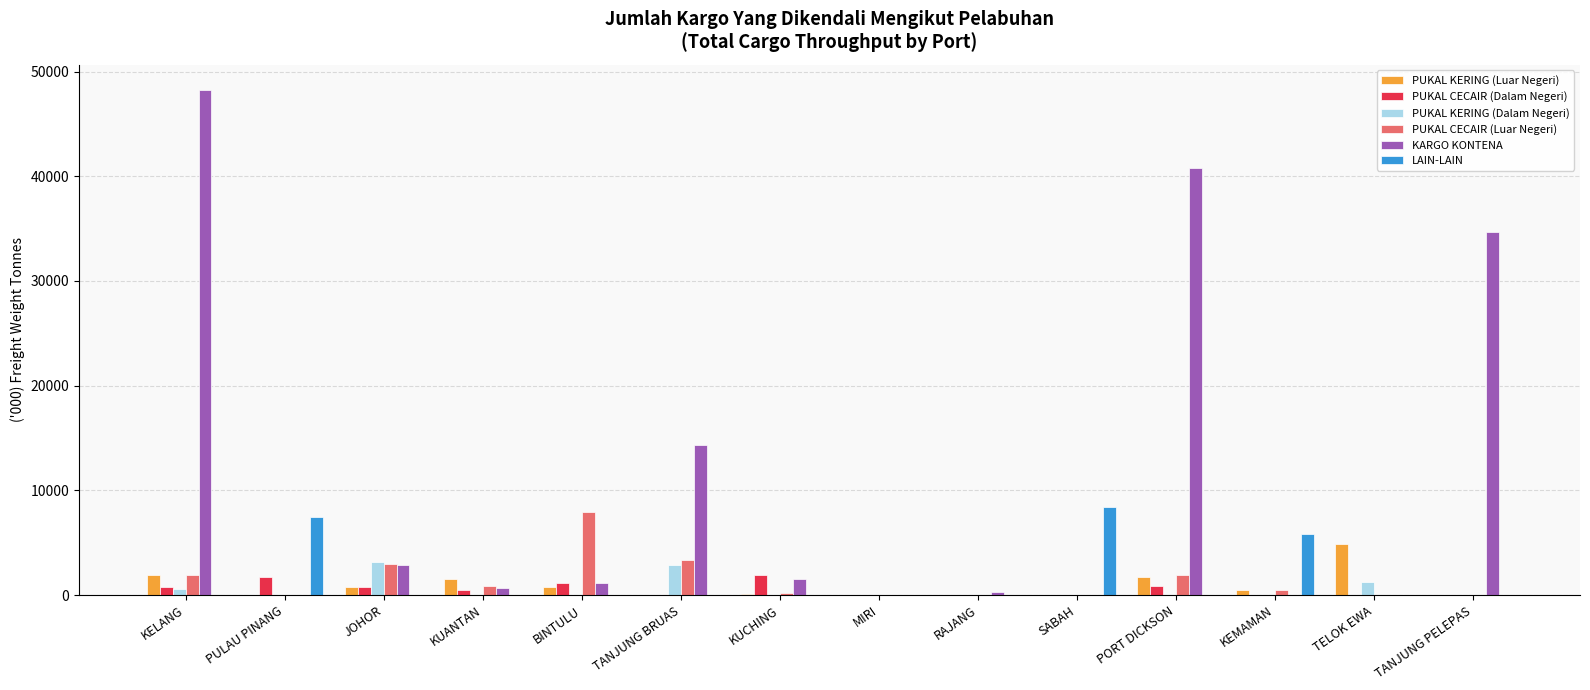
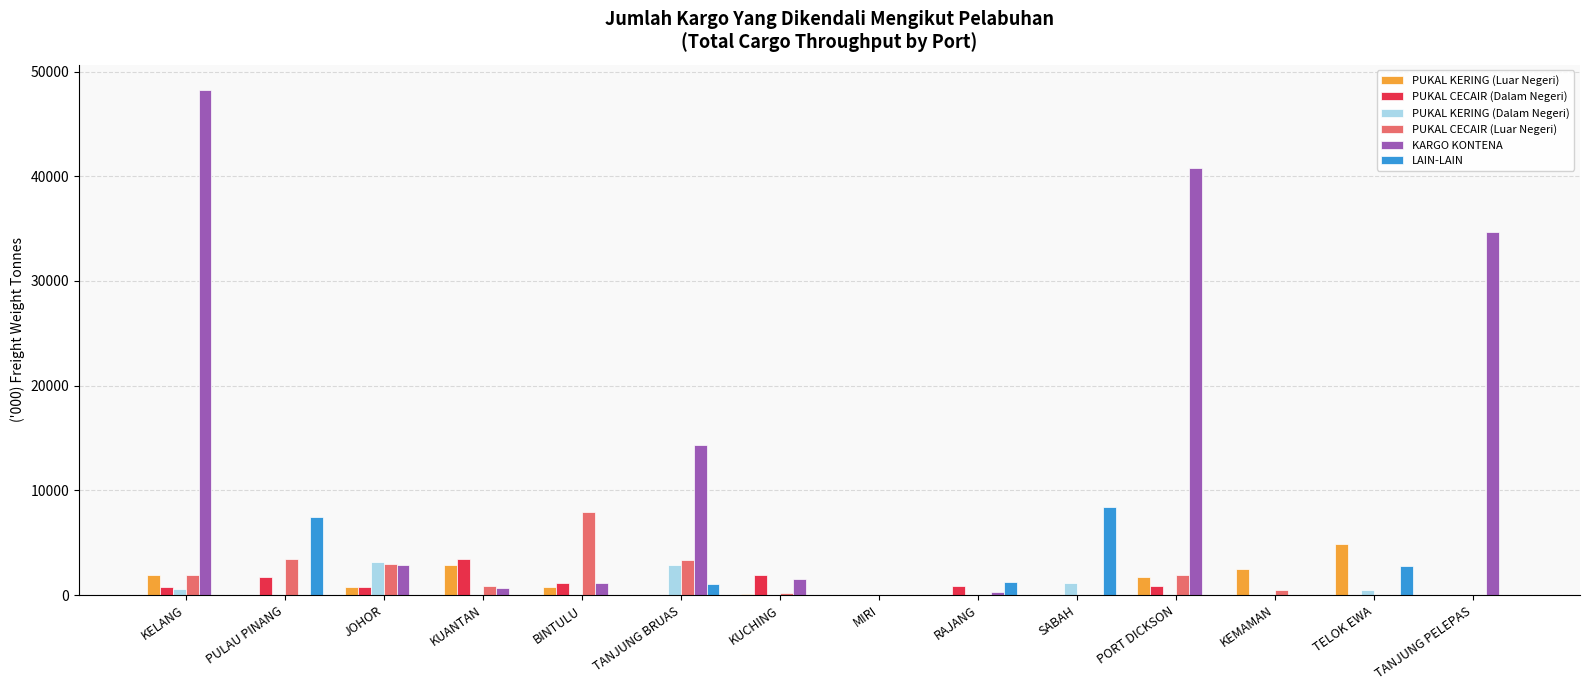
PUKAL CECAIR (Luar Negeri), PULAU PINANG: 0 -> 3500
PUKAL KERING (Luar Negeri), KUANTAN: 1600 -> 2900
PUKAL CECAIR (Dalam Negeri), KUANTAN: 500 -> 3400
LAIN-LAIN, TANJUNG BRUAS: 0 -> 1100
PUKAL CECAIR (Dalam Negeri), RAJANG: 0 -> 900
LAIN-LAIN, RAJANG: 0 -> 1300
PUKAL KERING (Dalam Negeri), SABAH: 0 -> 1200
PUKAL KERING (Luar Negeri), KEMAMAN: 500 -> 2500
LAIN-LAIN, KEMAMAN: 5800 -> 0
PUKAL KERING (Dalam Negeri), TELOK EWA: 1300 -> 400
LAIN-LAIN, TELOK EWA: 0 -> 2700
